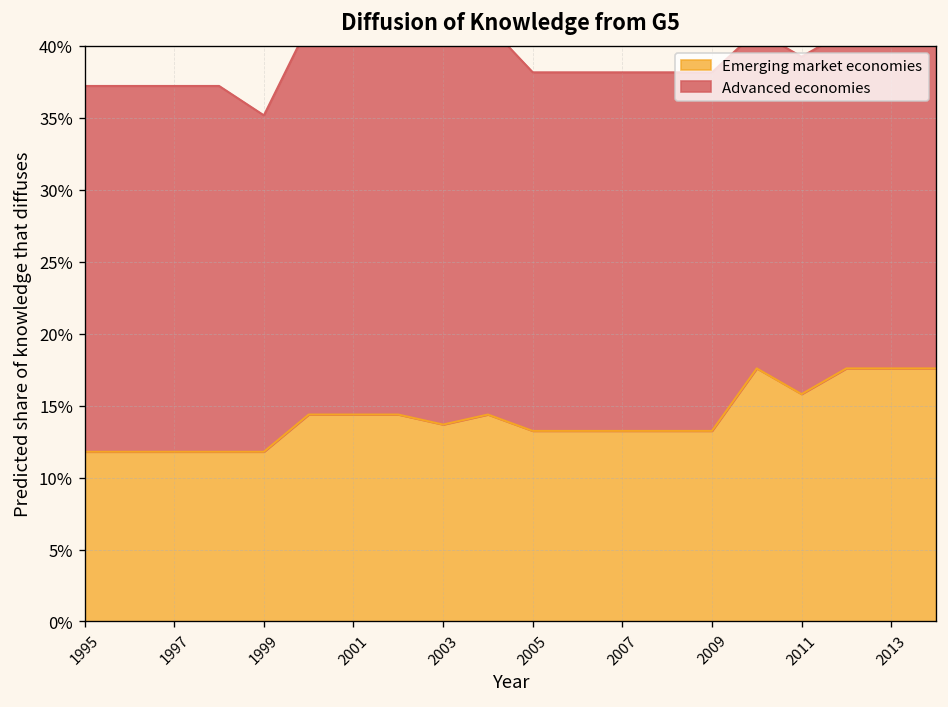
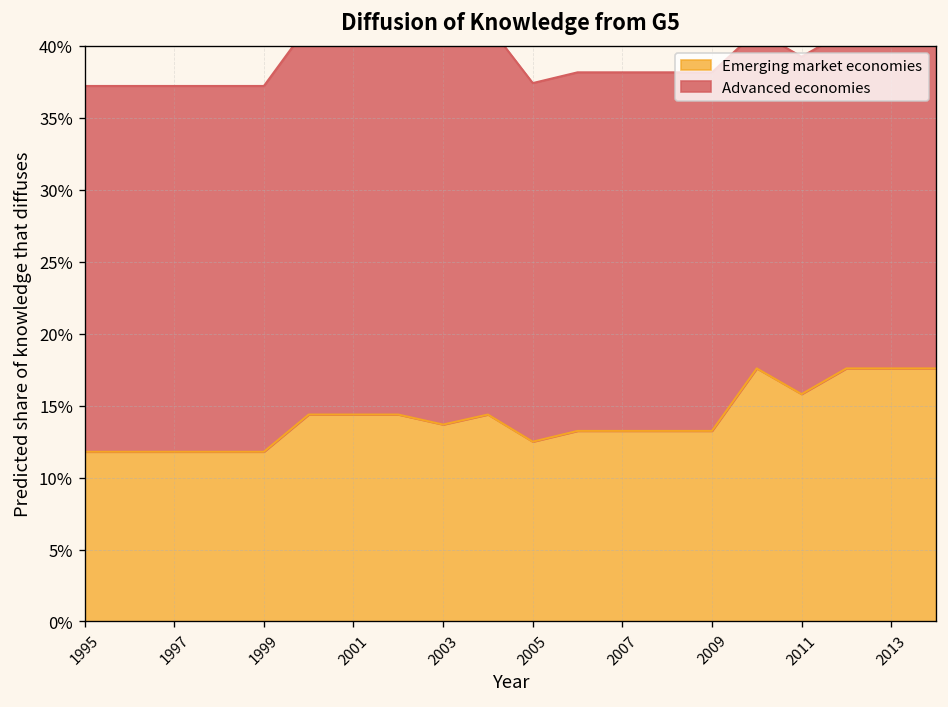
Advanced economies, 1999: 23.4% -> 25.4%
Emerging market economies, 2005: 13.2% -> 12.5%
